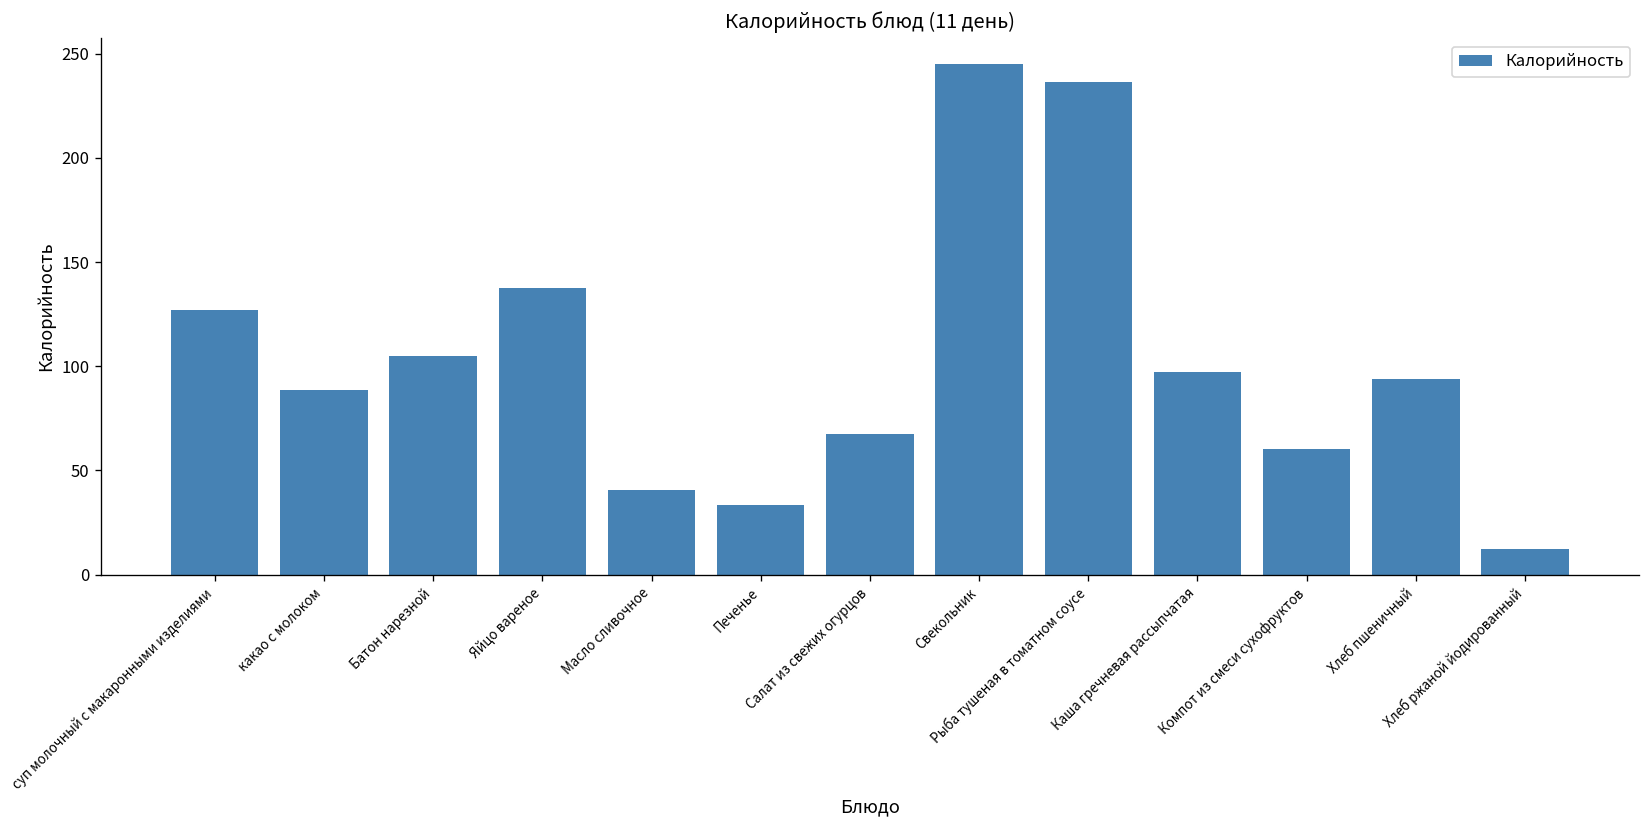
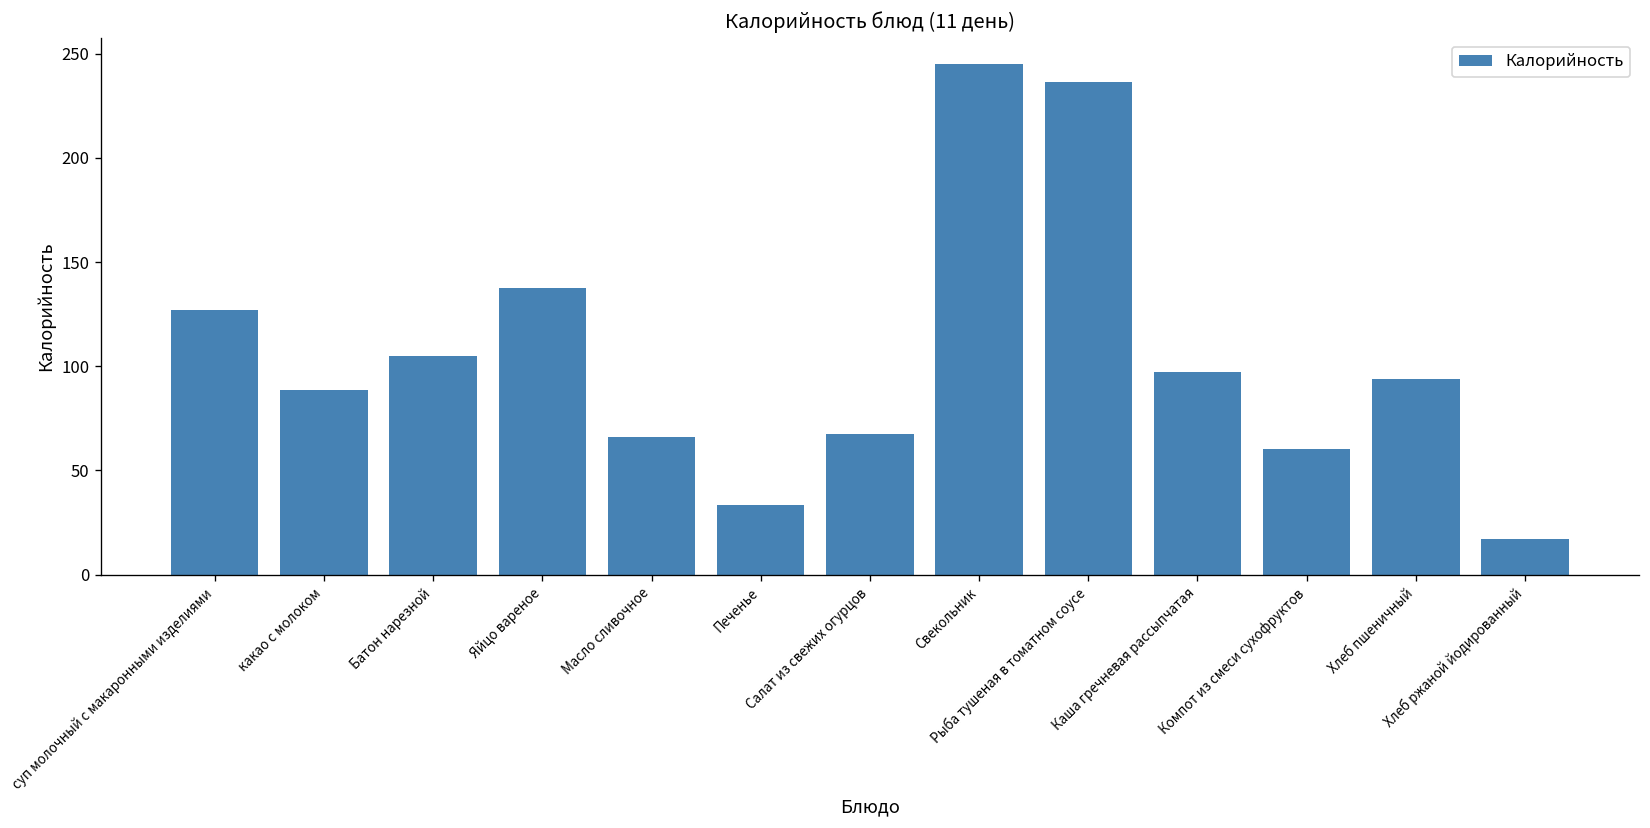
Масло сливочное: 41 -> 66
Хлеб ржаной йодированный: 12 -> 17
